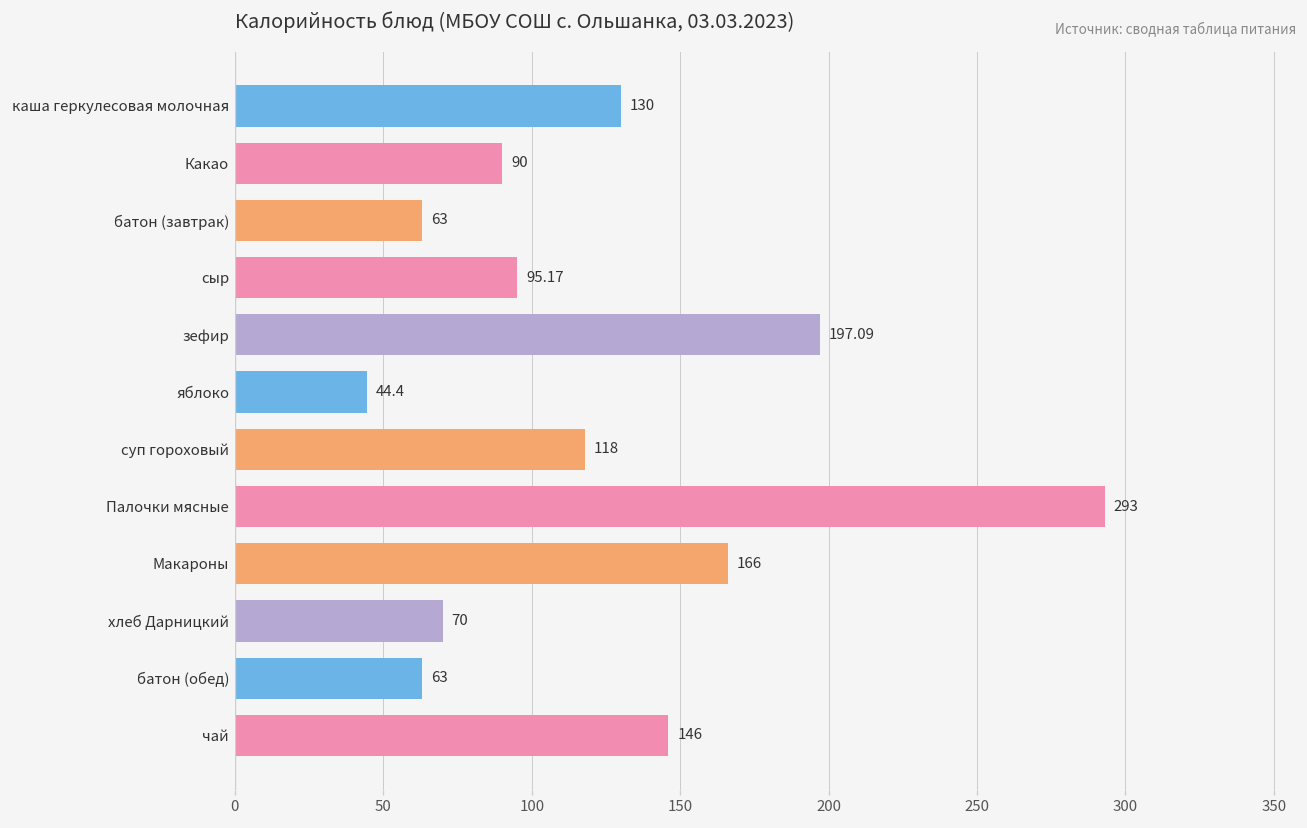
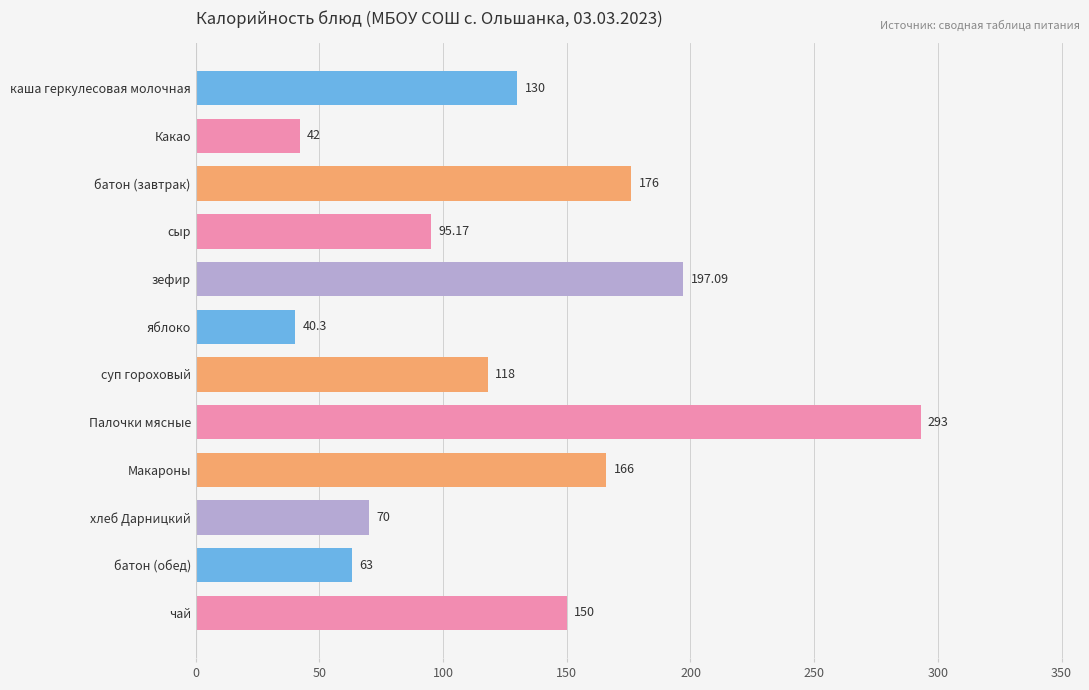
Какао: 90 -> 42
батон (завтрак): 63 -> 176
яблоко: 44.4 -> 40.3
чай: 146 -> 150
